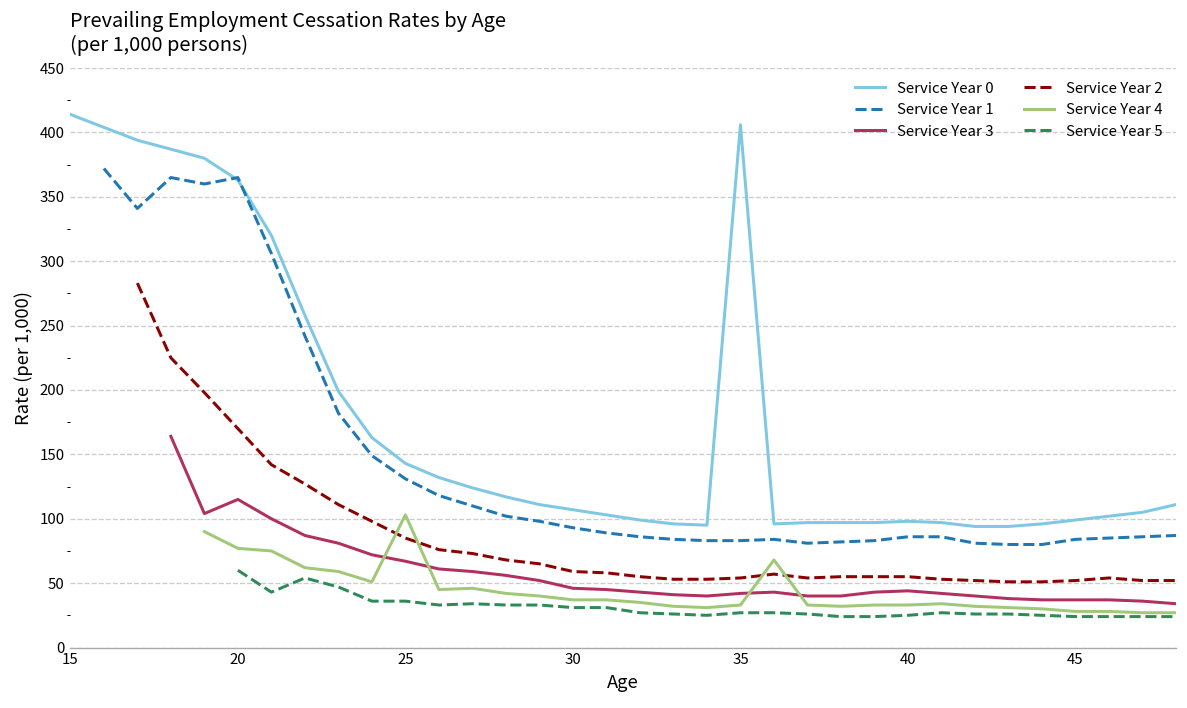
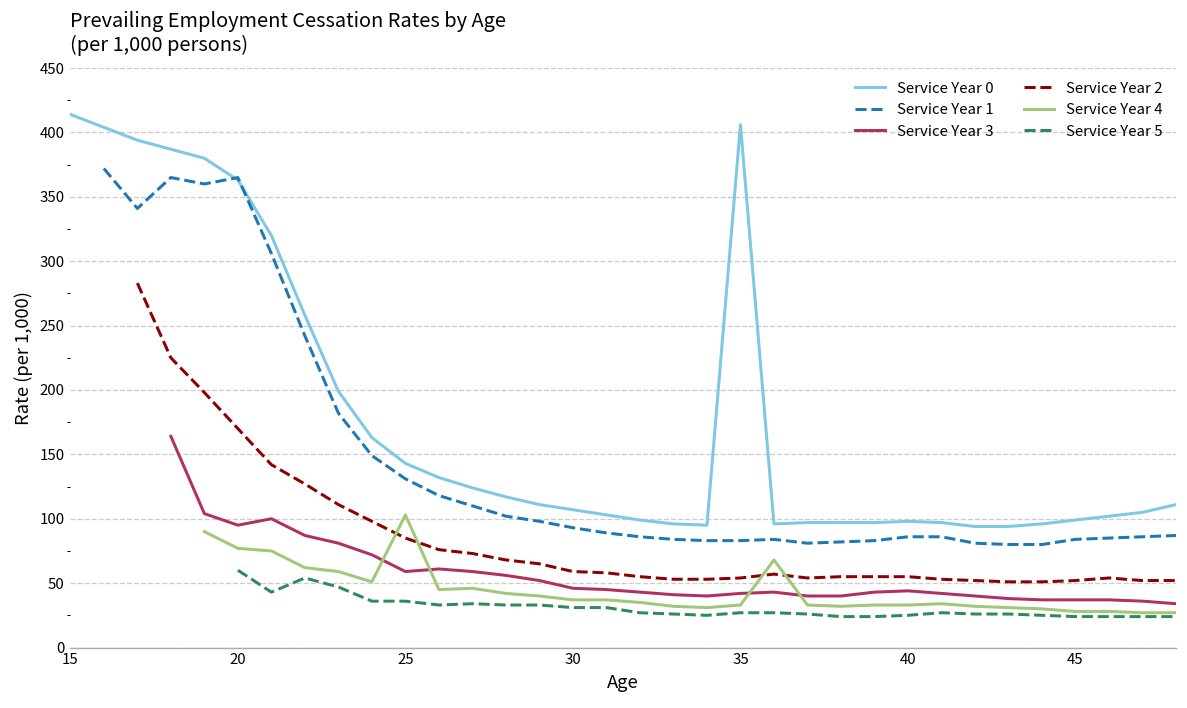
Service Year 3, 20: 115 -> 95
Service Year 3, 25: 67 -> 59
